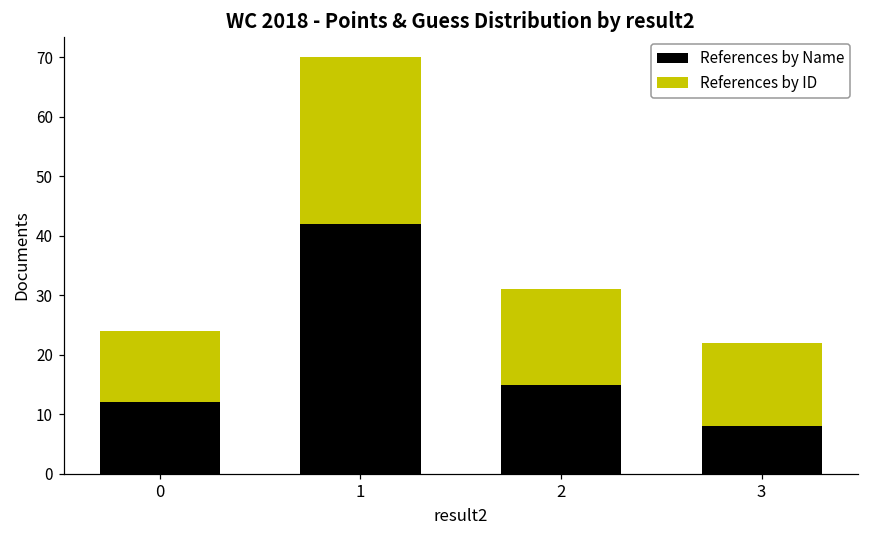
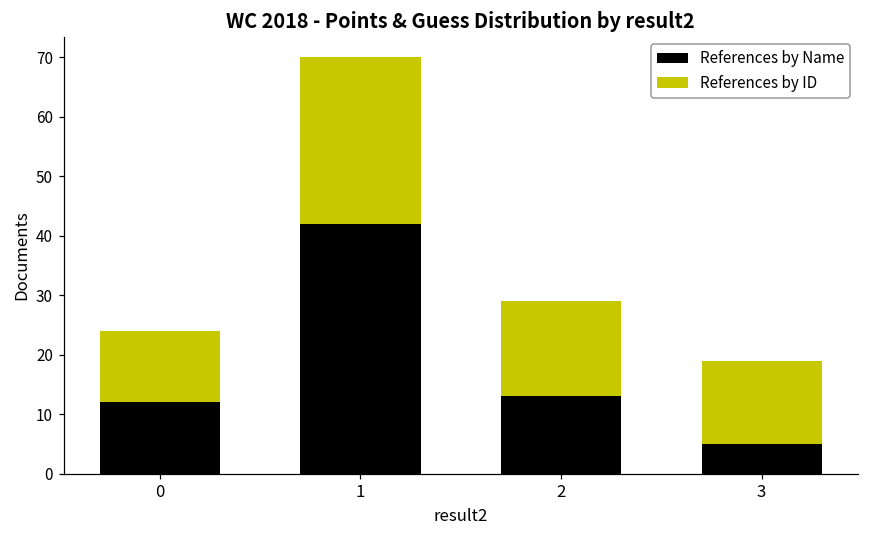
References by Name, 2: 15 -> 13
References by Name, 3: 8 -> 5
